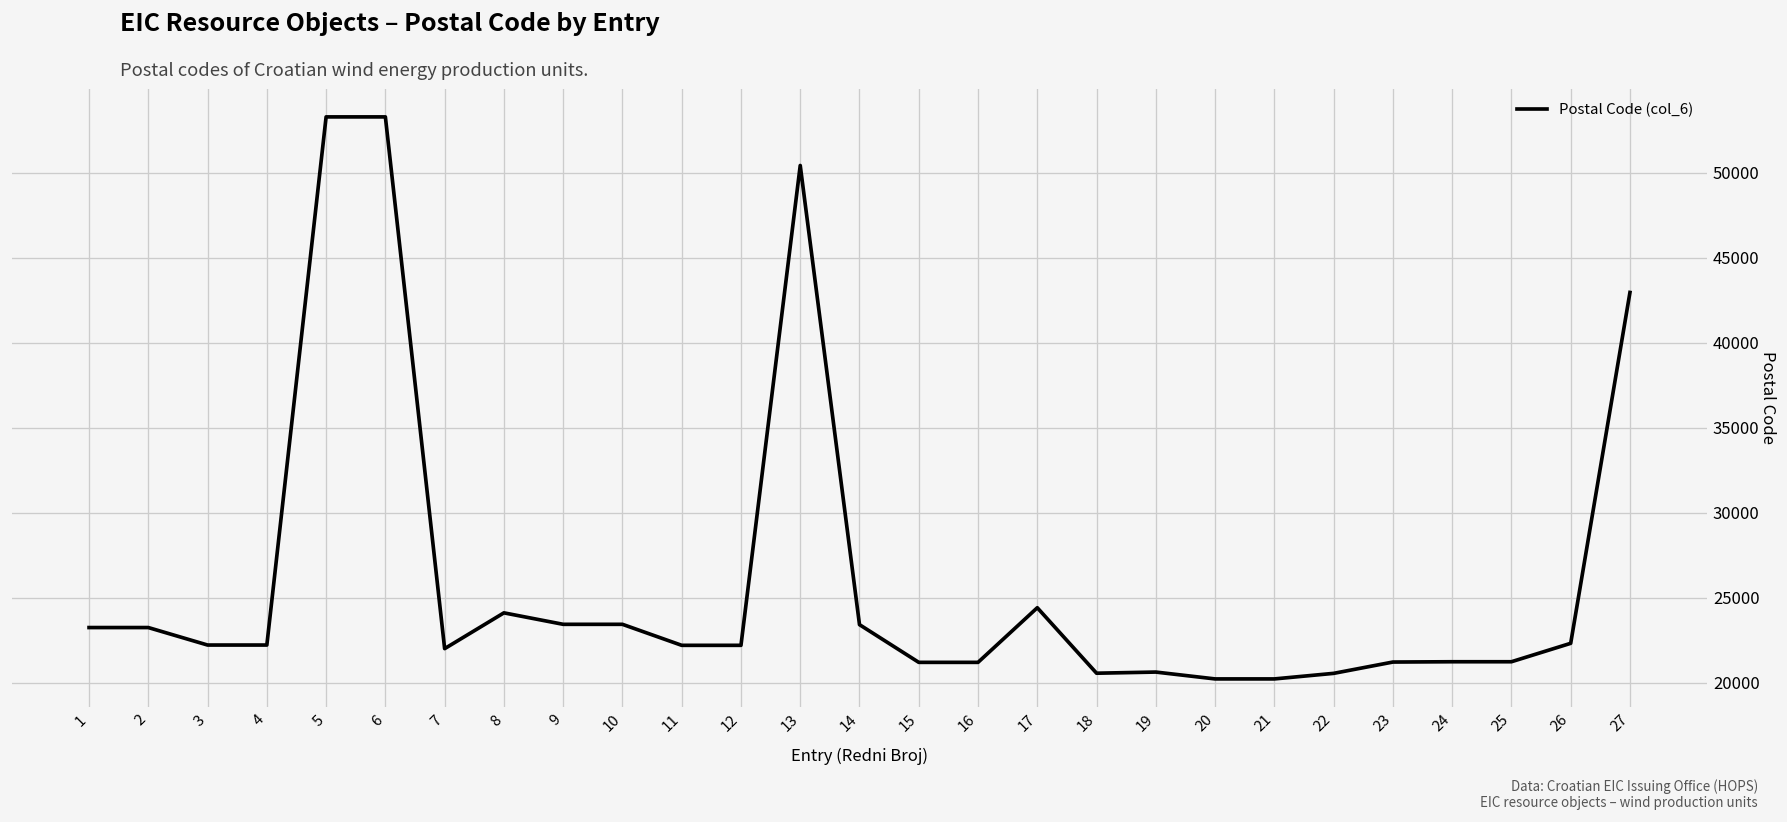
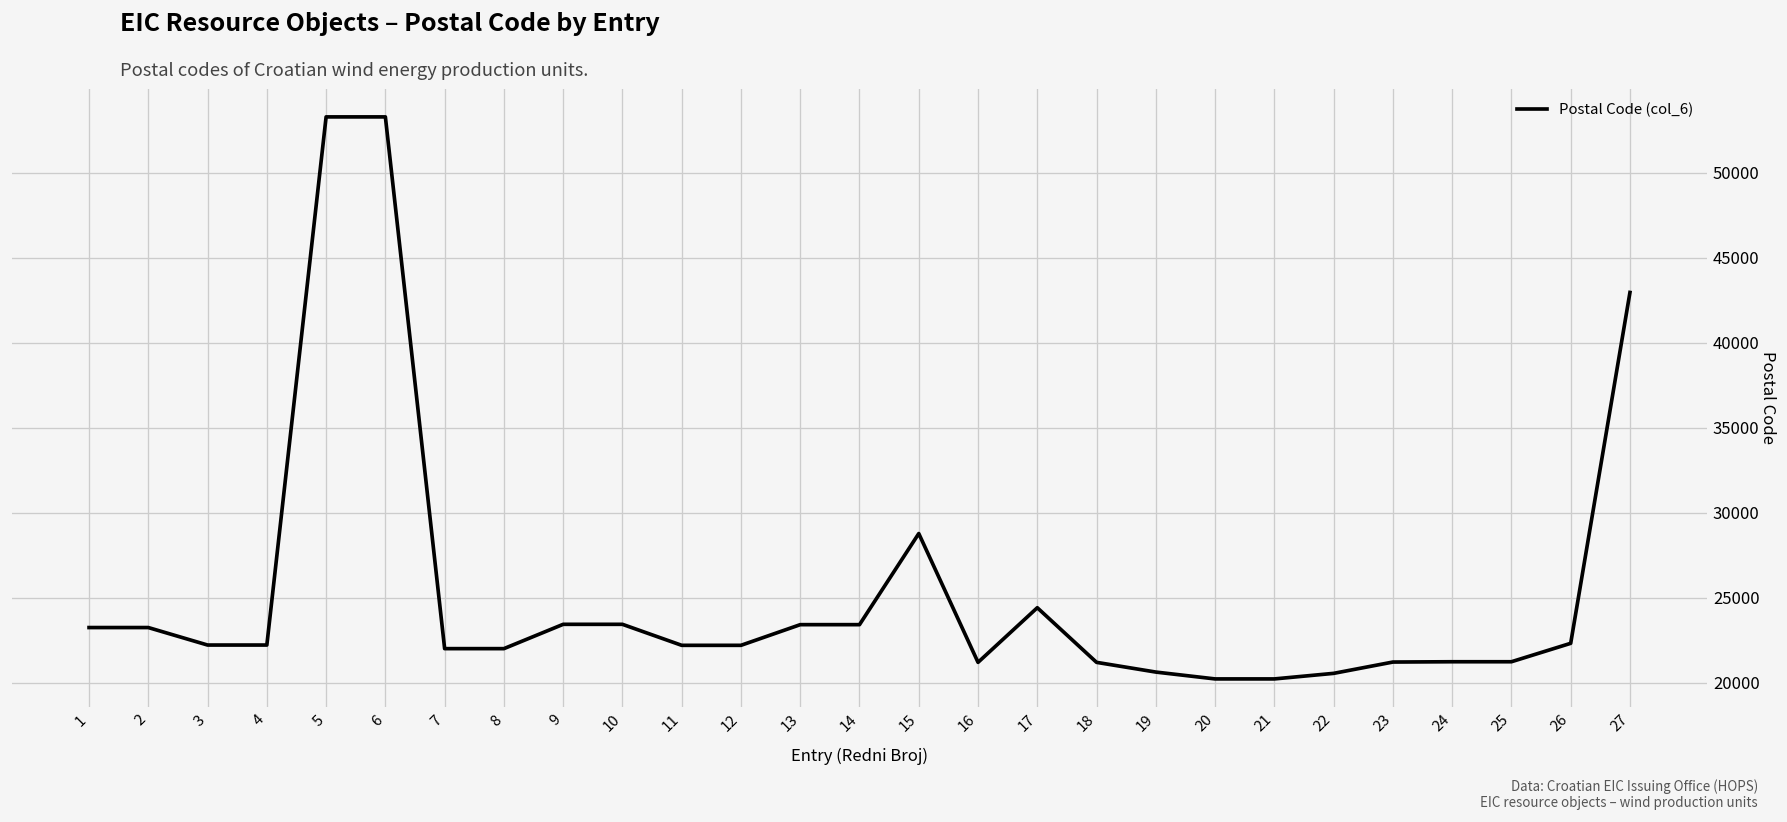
8: 24100 -> 22000
13: 50400 -> 23400
15: 21200 -> 28800
18: 20600 -> 21200
